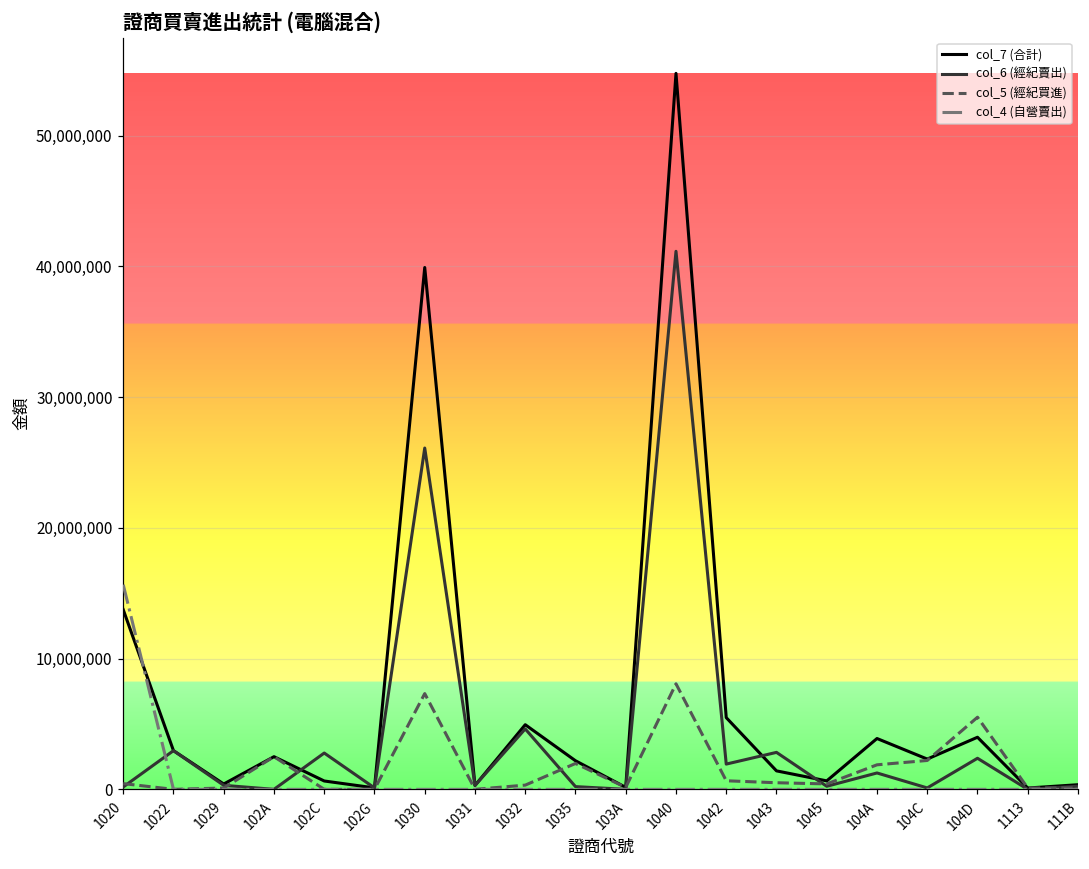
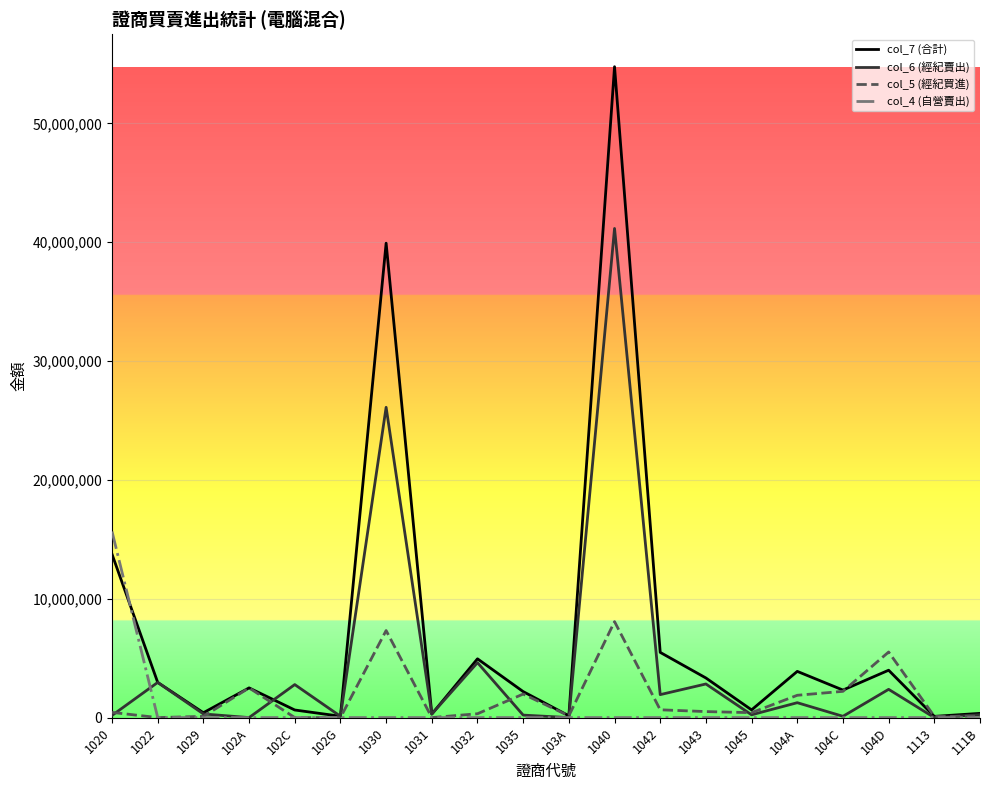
col_7 (合計), 1043: 1,400,000 -> 3,300,000
